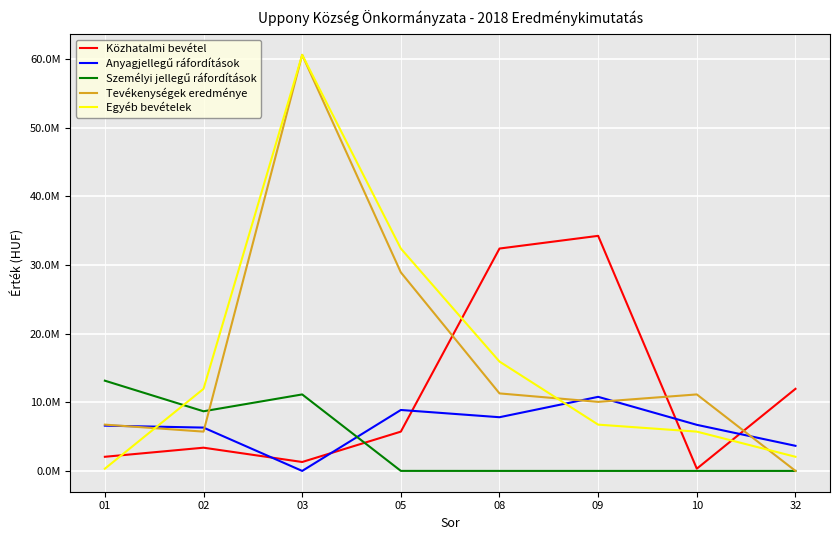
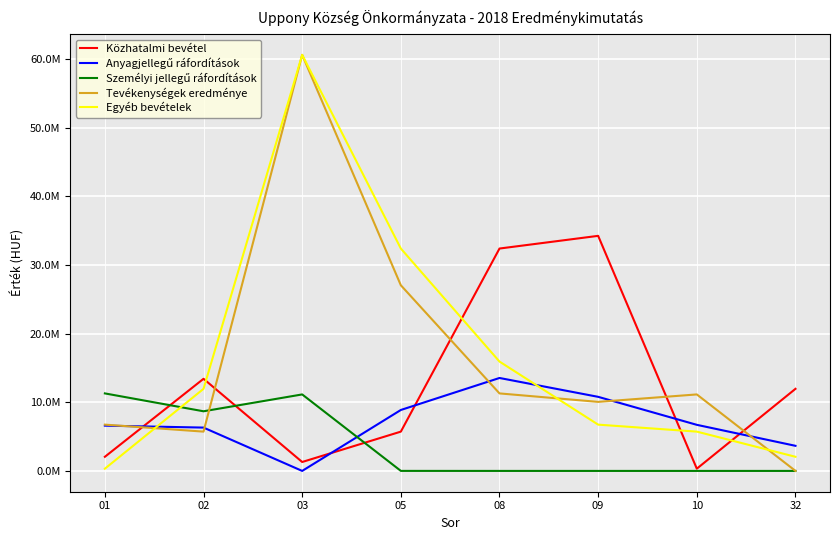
Személyi jellegű ráfordítások, 01: 13000000 -> 11000000
Közhatalmi bevétel, 02: 3000000 -> 13000000
Tevékenységek eredménye, 05: 29000000 -> 27000000
Anyagjellegű ráfordítások, 08: 8000000 -> 14000000
